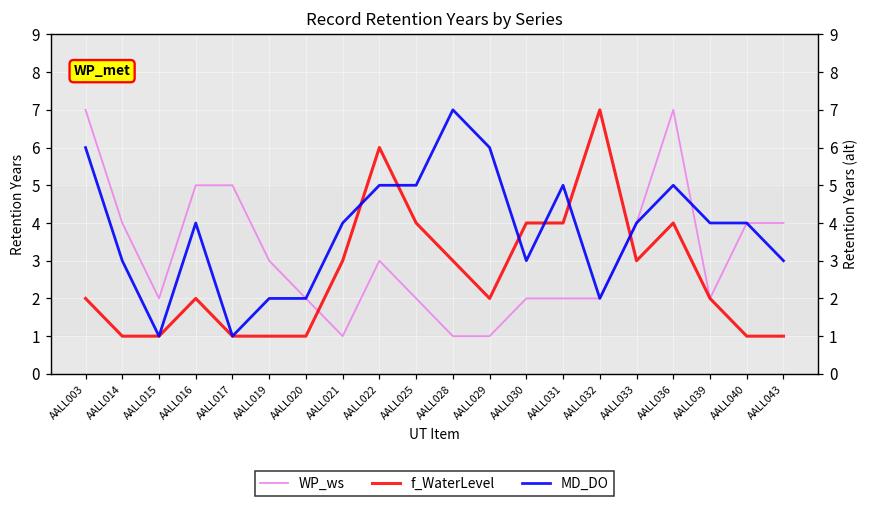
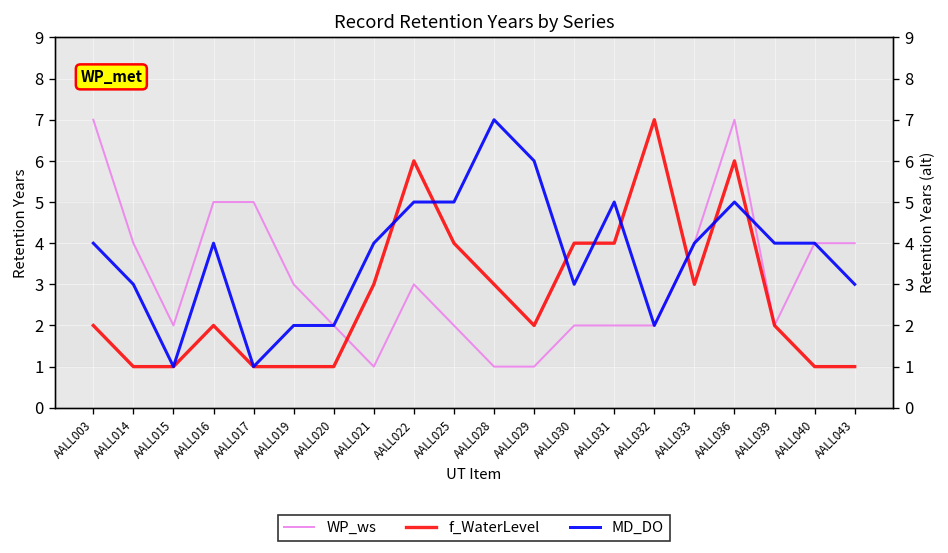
f_WaterLevel, AALL036: 4 -> 6
MD_DO, AALL003: 6 -> 4
